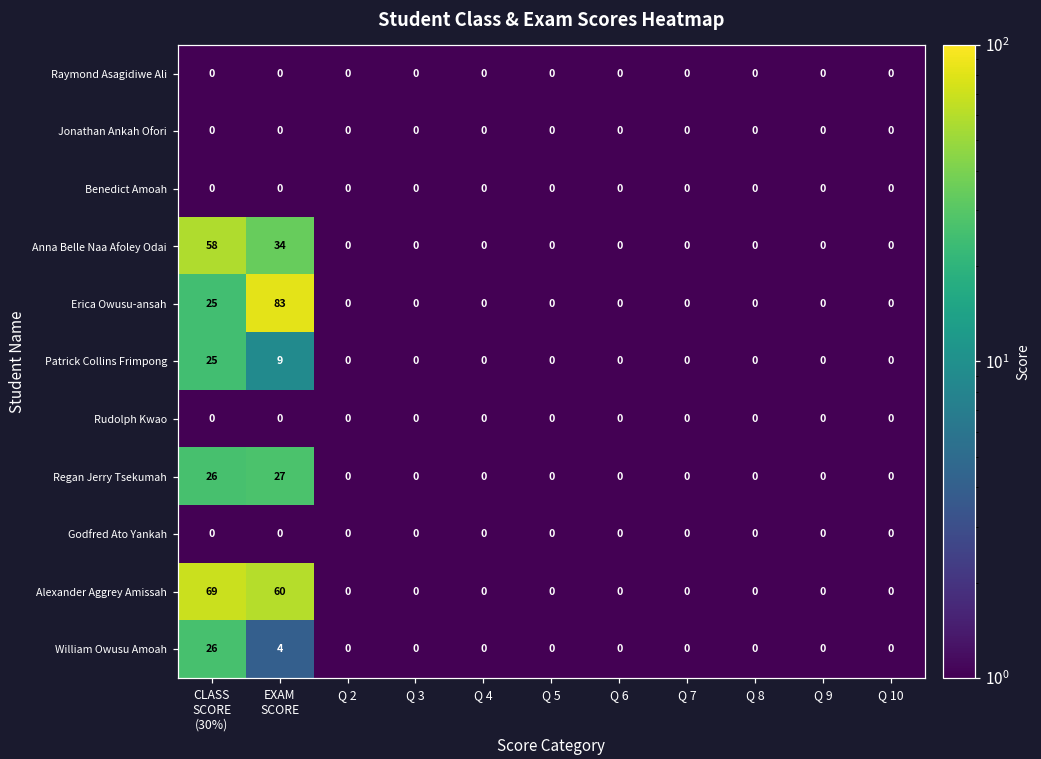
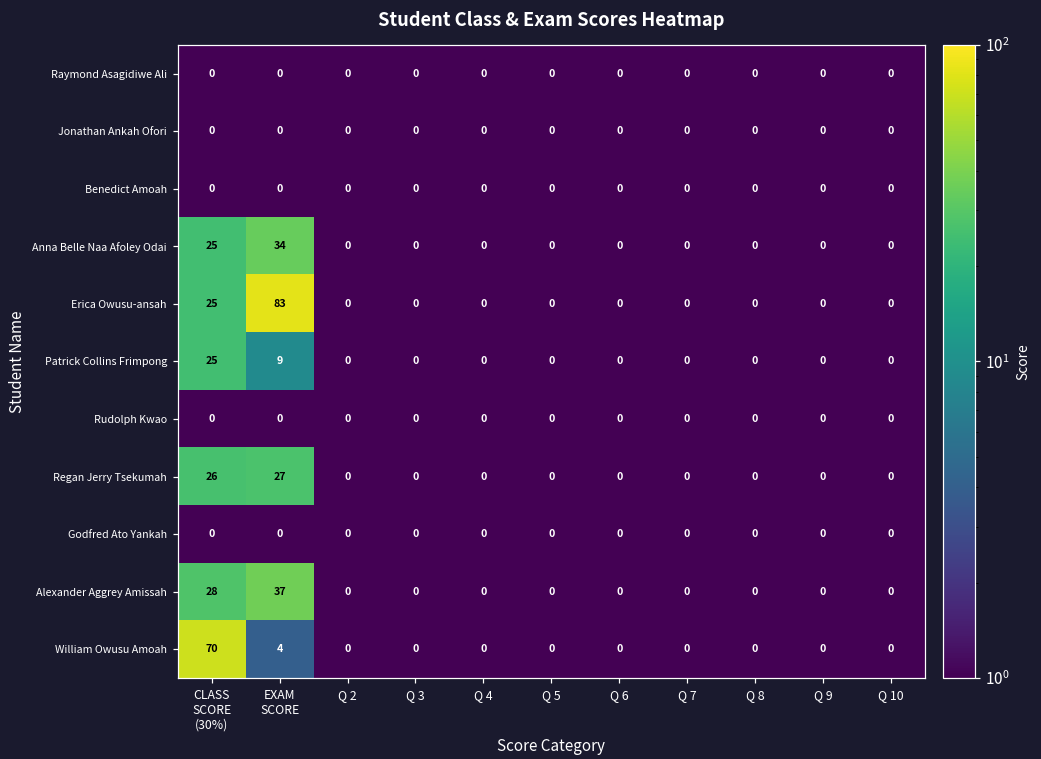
Anna Belle Naa Afoley Odai, CLASS SCORE (30%): 58 -> 25
Alexander Aggrey Amissah, CLASS SCORE (30%): 69 -> 28
Alexander Aggrey Amissah, EXAM SCORE: 60 -> 37
William Owusu Amoah, CLASS SCORE (30%): 26 -> 70
